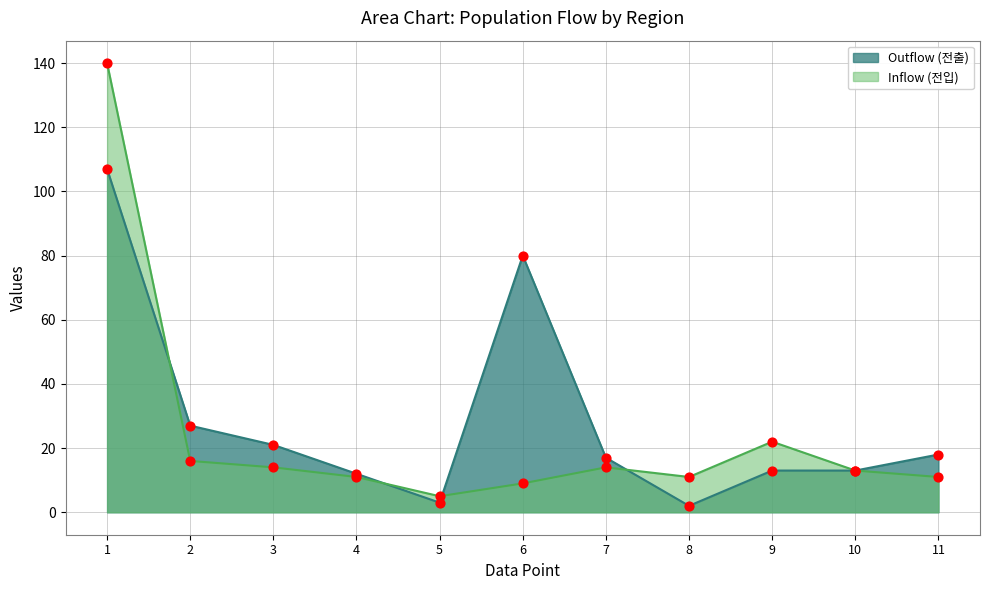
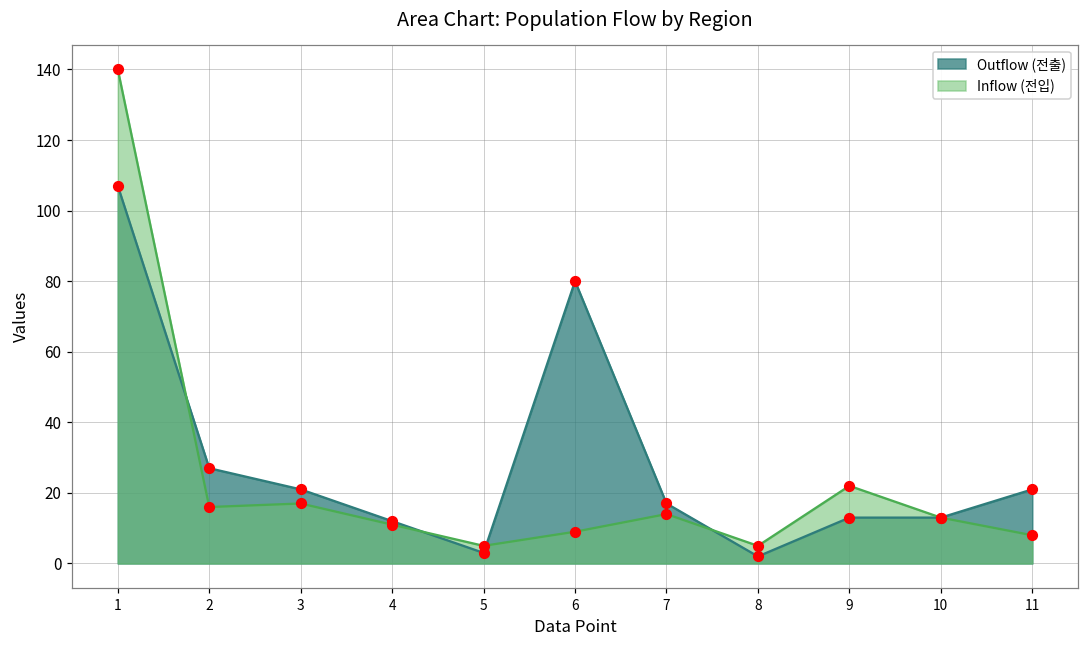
Inflow (전입), 3: 14 -> 17
Inflow (전입), 8: 11 -> 5
Outflow (전출), 11: 18 -> 21
Inflow (전입), 11: 11 -> 8
